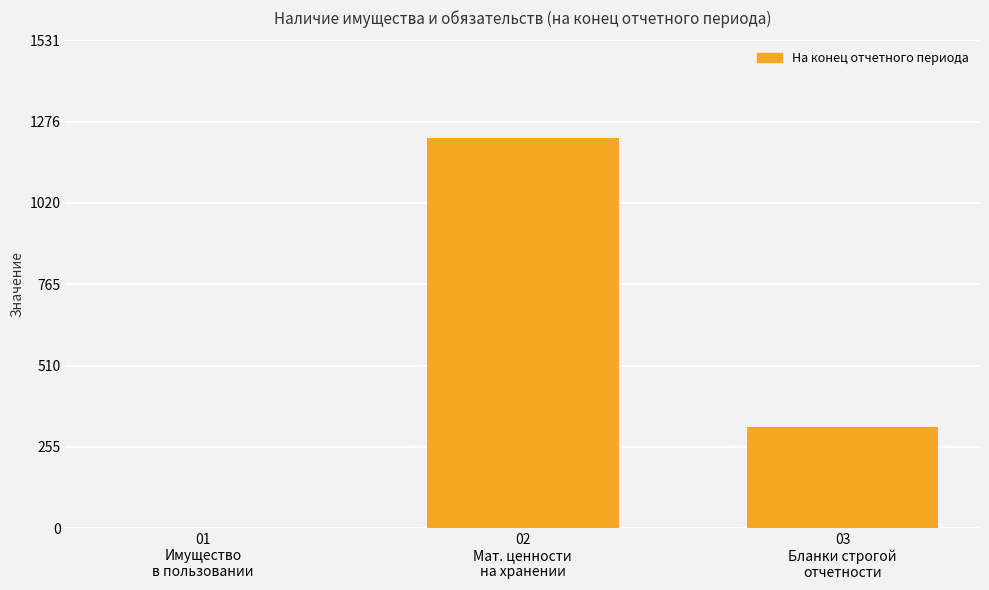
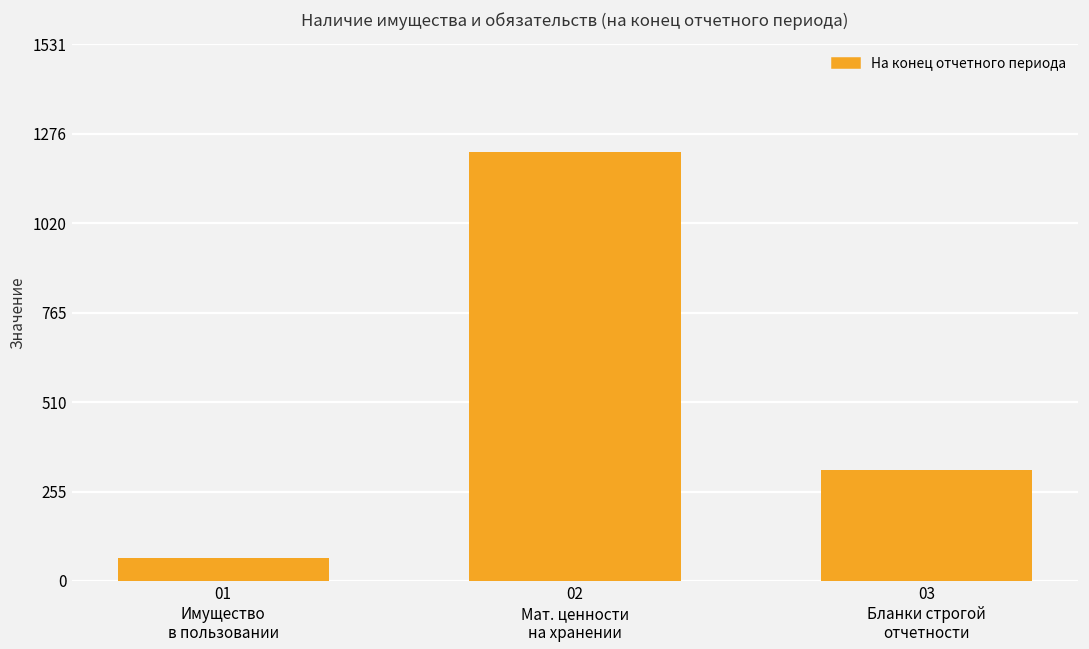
01 Имущество в пользовании: 0 -> 70
